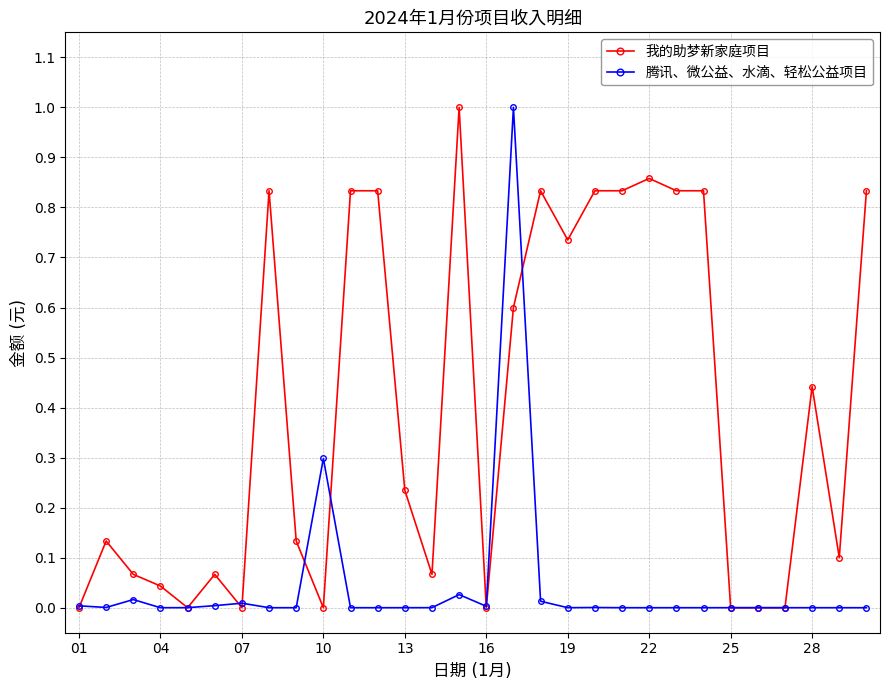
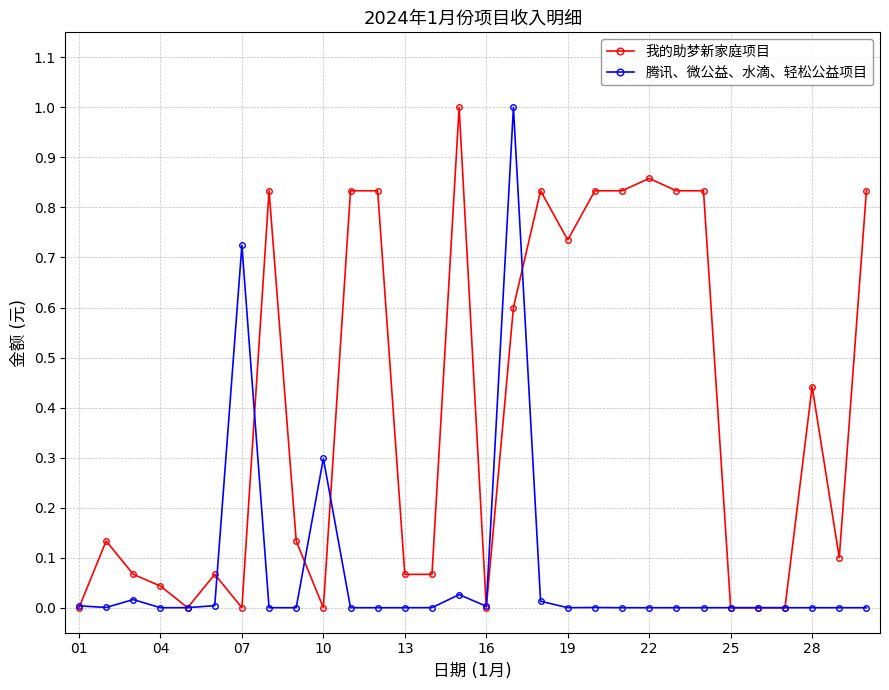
腾讯、微公益、水滴、轻松公益项目, 07: 0.01 -> 0.72
我的助梦新家庭项目, 13: 0.23 -> 0.07
